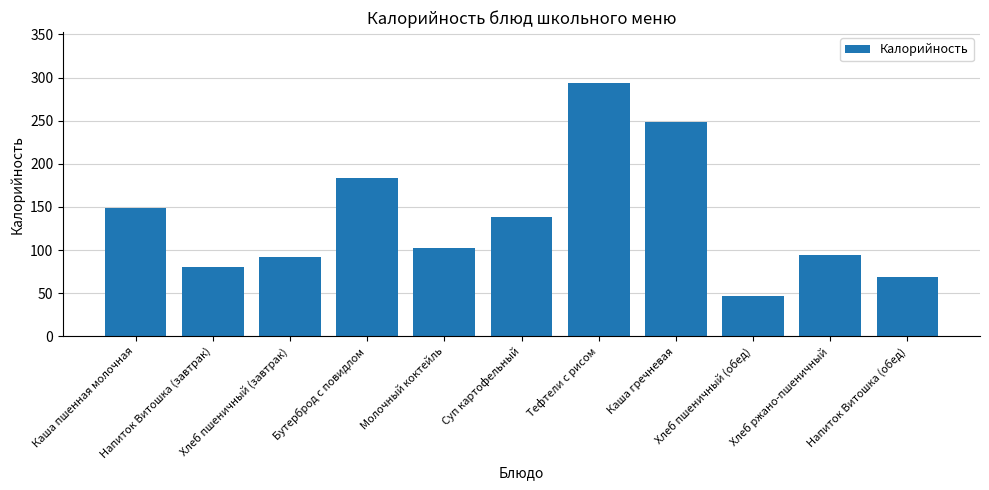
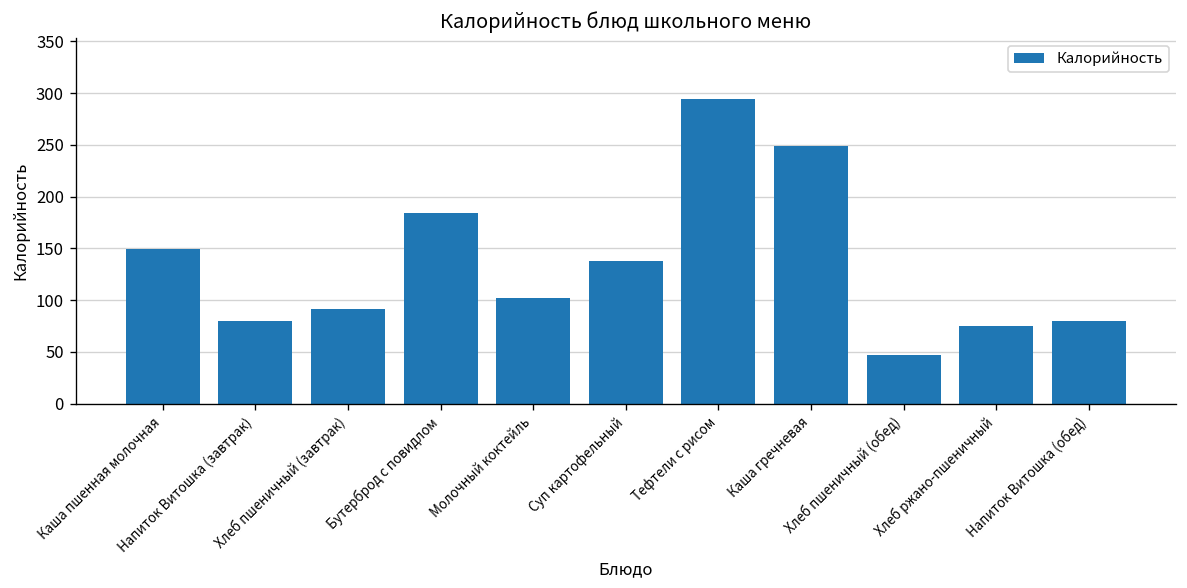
Хлеб ржано-пшеничный: 90 -> 80
Напиток Витошка (обед): 70 -> 80
